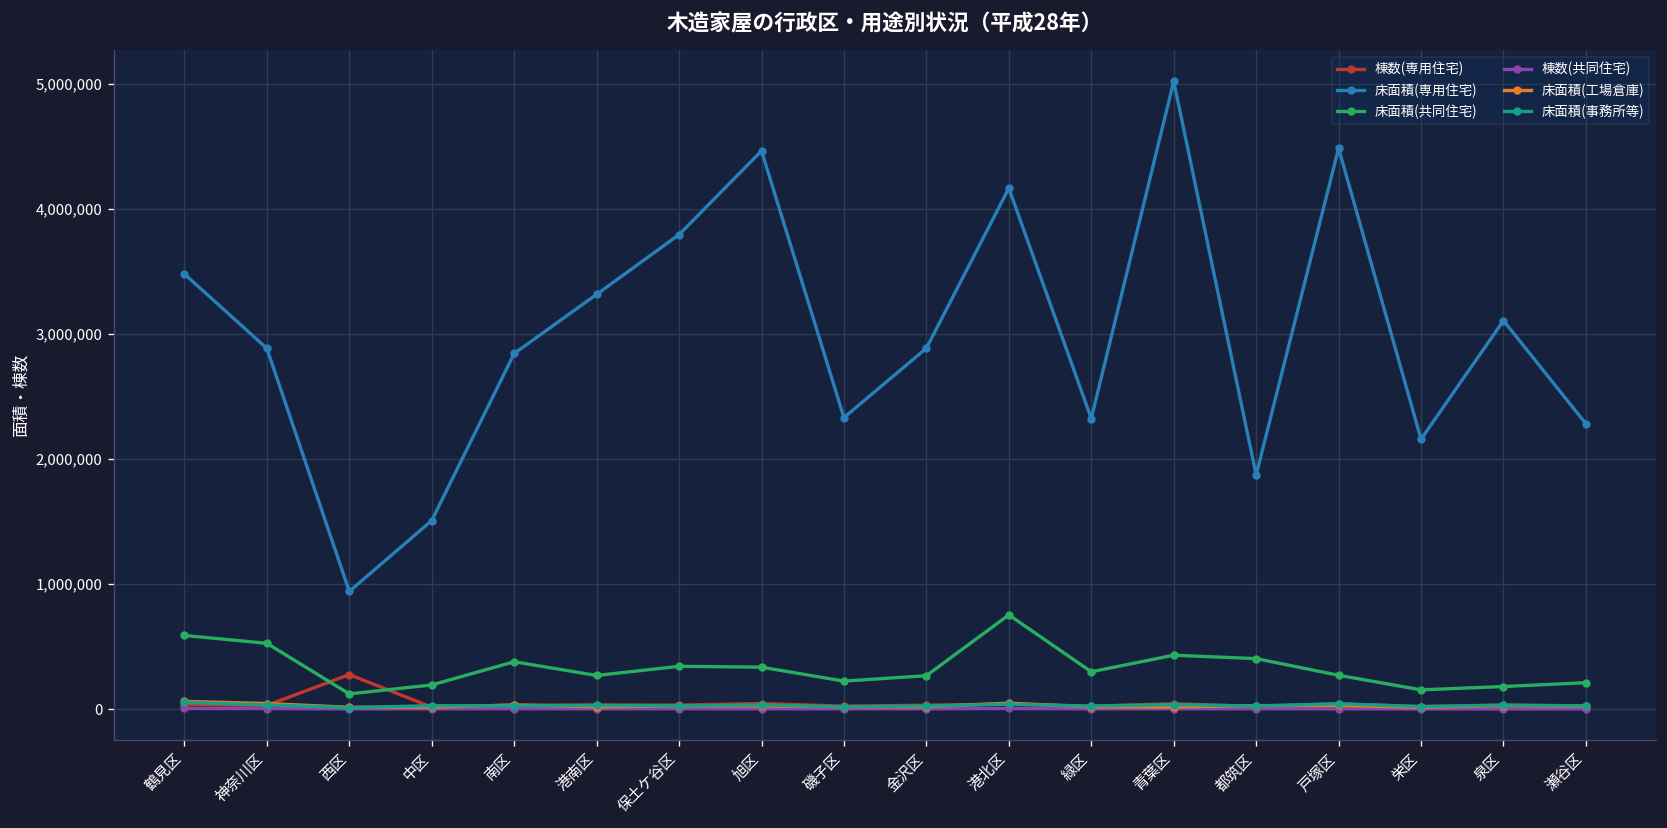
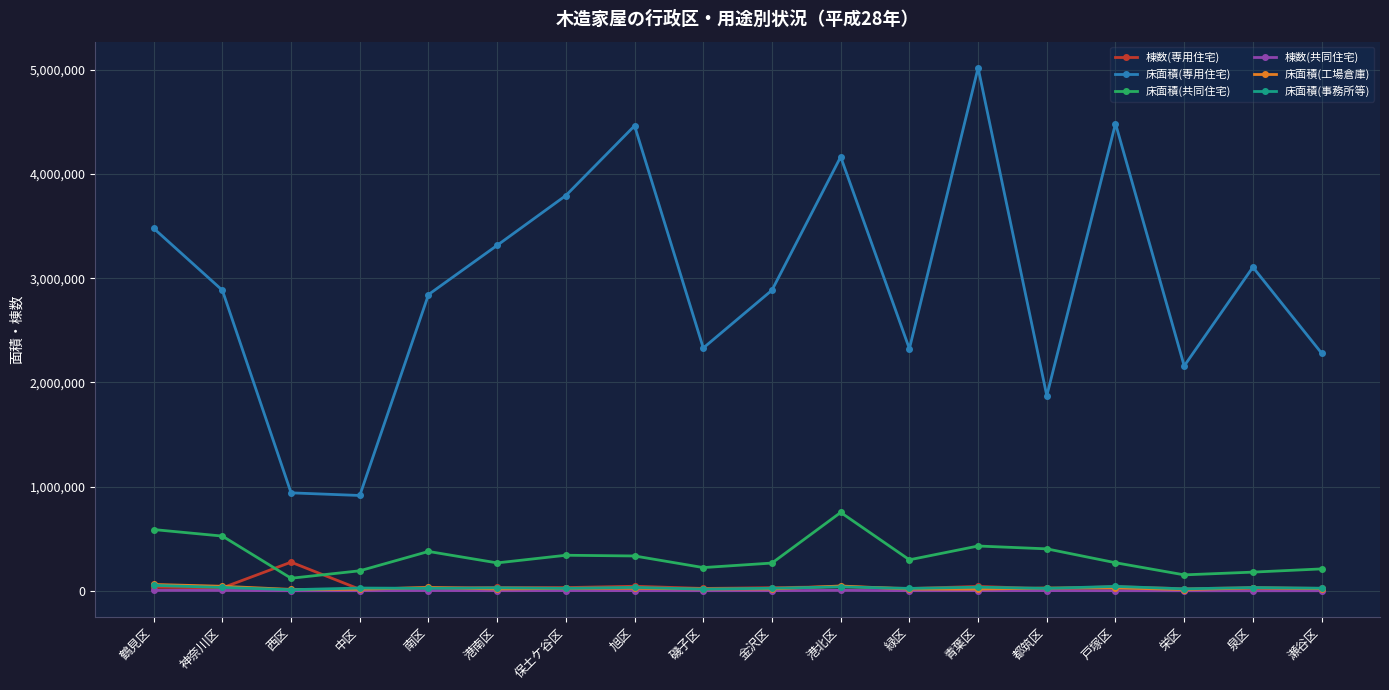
床面積(専用住宅), 中区: 1,510,000 -> 910,000
